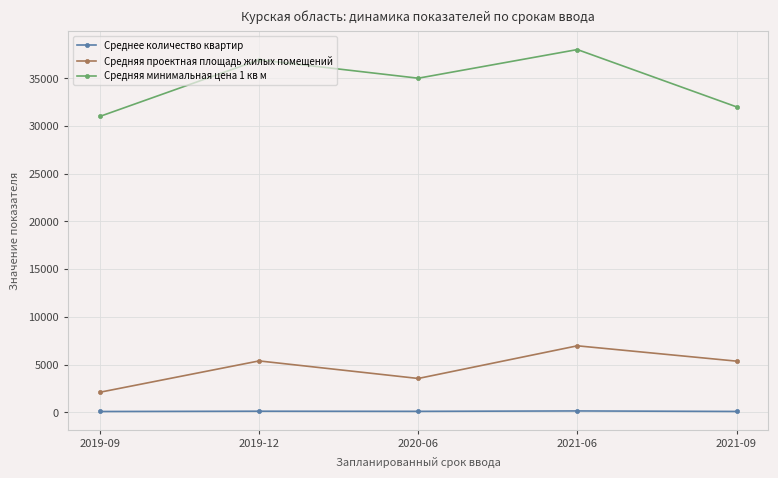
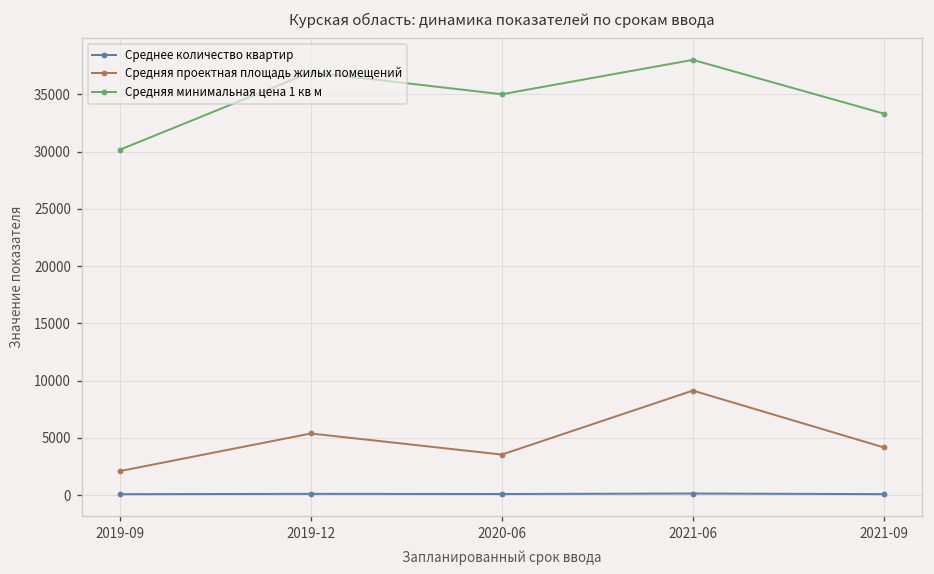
Средняя минимальная цена 1 кв м, 2019-09: 31000 -> 30000
Средняя проектная площадь жилых помещений, 2021-06: 7000 -> 9000
Средняя проектная площадь жилых помещений, 2021-09: 5000 -> 4000
Средняя минимальная цена 1 кв м, 2021-09: 32000 -> 33000
